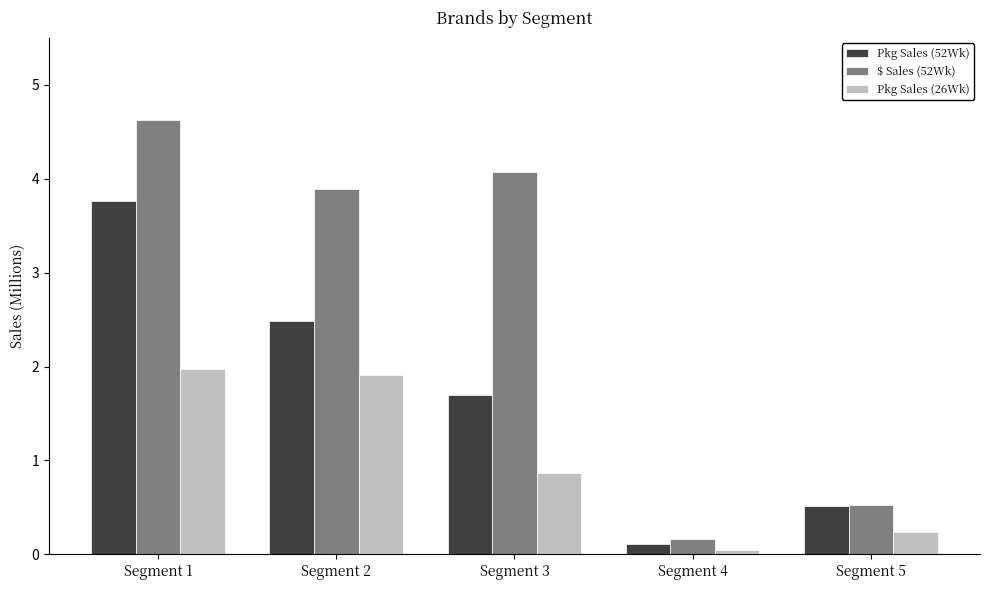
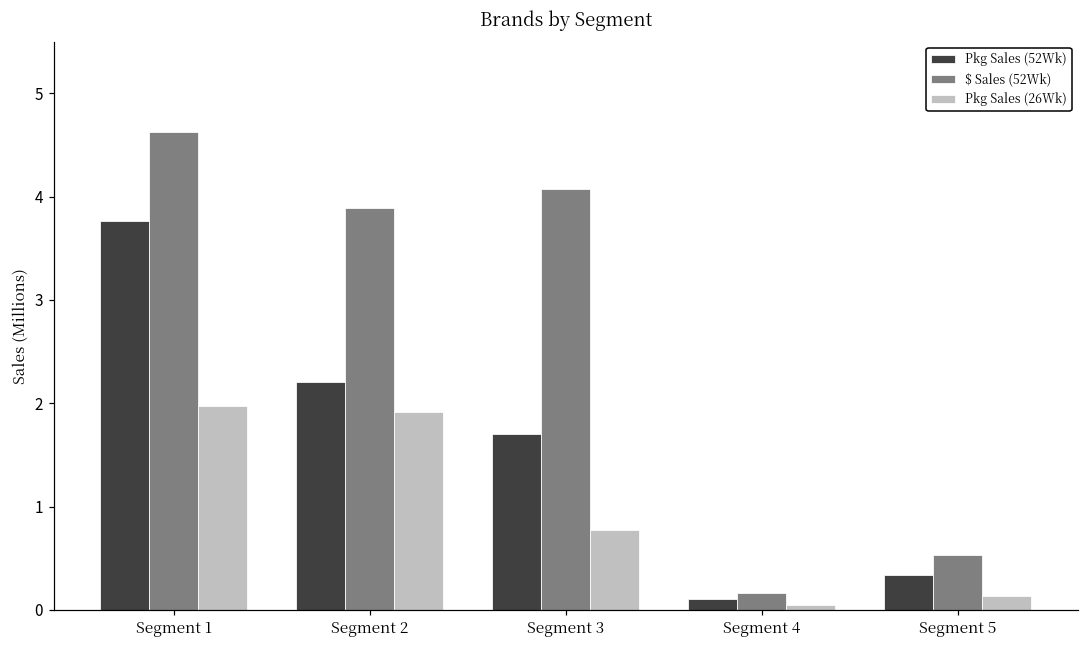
Pkg Sales (52Wk), Segment 2: 2.5 -> 2.2
Pkg Sales (26Wk), Segment 3: 0.9 -> 0.8
Pkg Sales (52Wk), Segment 5: 0.5 -> 0.3
Pkg Sales (26Wk), Segment 5: 0.2 -> 0.1
